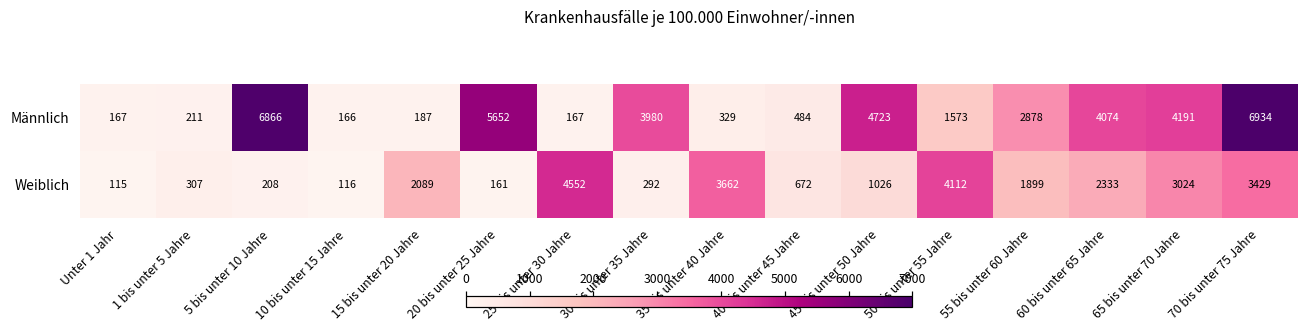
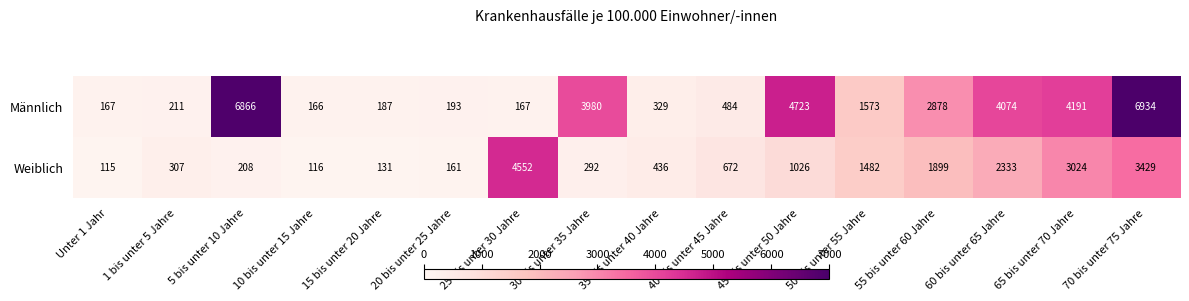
Männlich, 20 bis unter 25 Jahre: 5652 -> 193
Weiblich, 15 bis unter 20 Jahre: 2089 -> 131
Weiblich, 35 bis unter 40 Jahre: 3662 -> 436
Weiblich, 50 bis unter 55 Jahre: 4112 -> 1482
